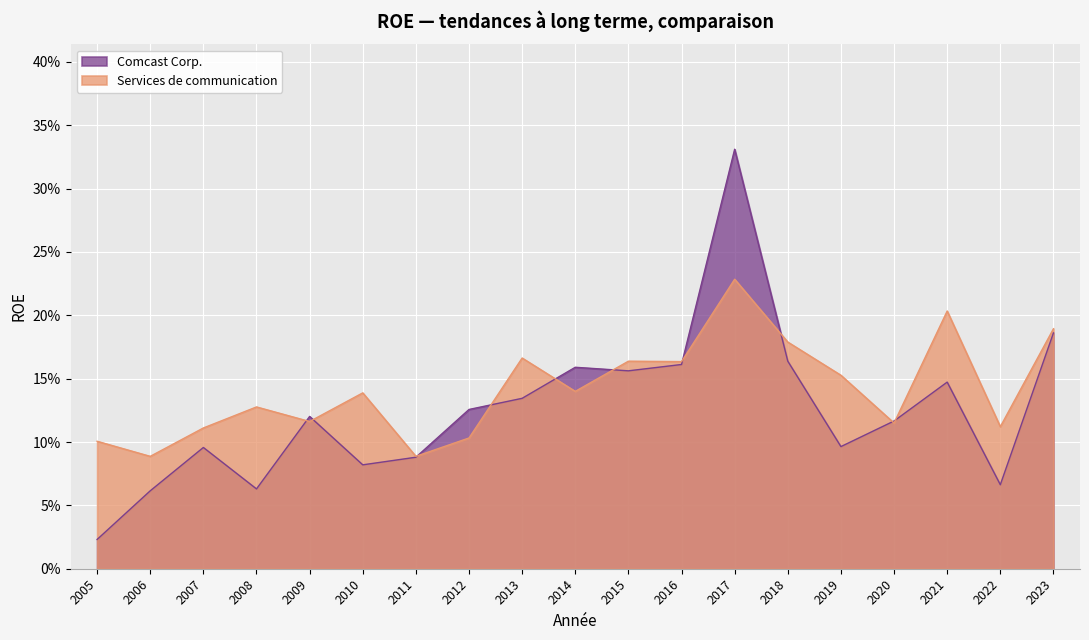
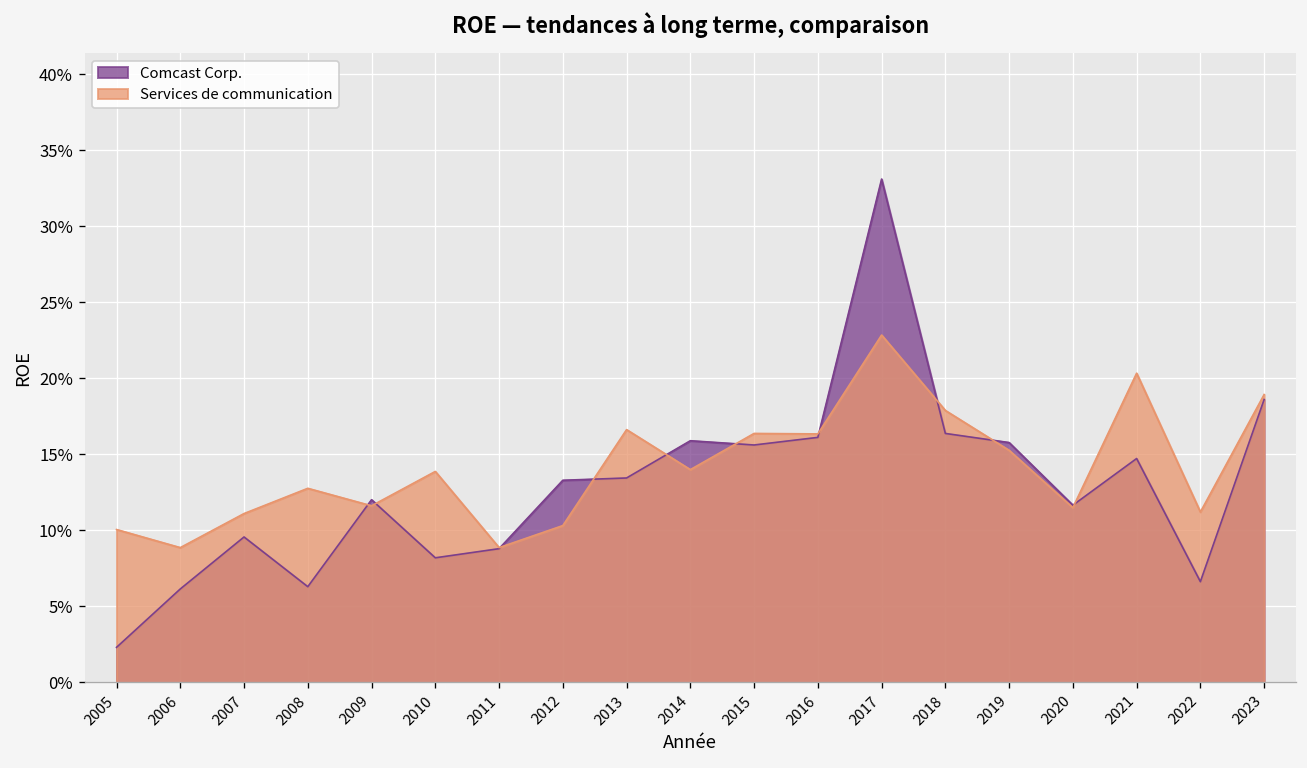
Comcast Corp., 2012: 12.6% -> 13.3%
Comcast Corp., 2019: 9.6% -> 15.8%
